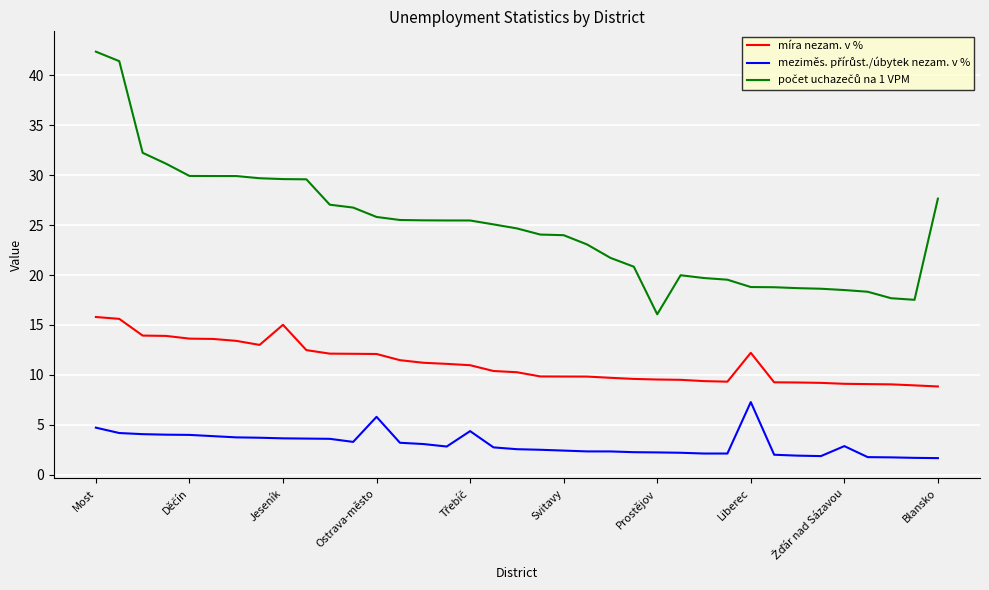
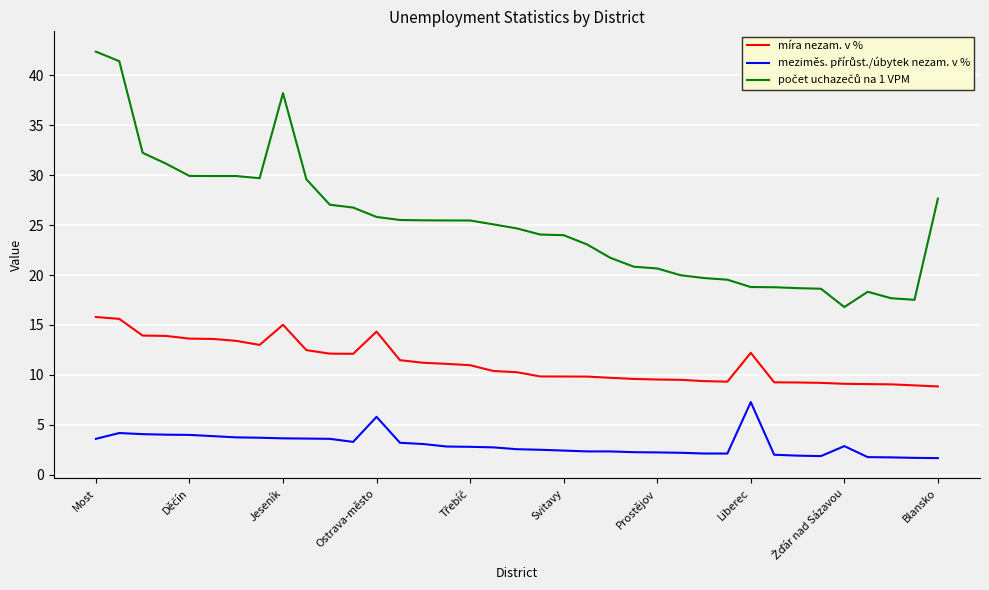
meziměs. přírůst./úbytek nezam. v %, Most: 5 -> 4
počet uchazečů na 1 VPM, Jeseník: 30 -> 38
míra nezam. v %, Ostrava-město: 12 -> 14
meziměs. přírůst./úbytek nezam. v %, Třebíč: 4 -> 3
počet uchazečů na 1 VPM, Prostějov: 16 -> 21
počet uchazečů na 1 VPM, Žďár nad Sázavou: 19 -> 17
